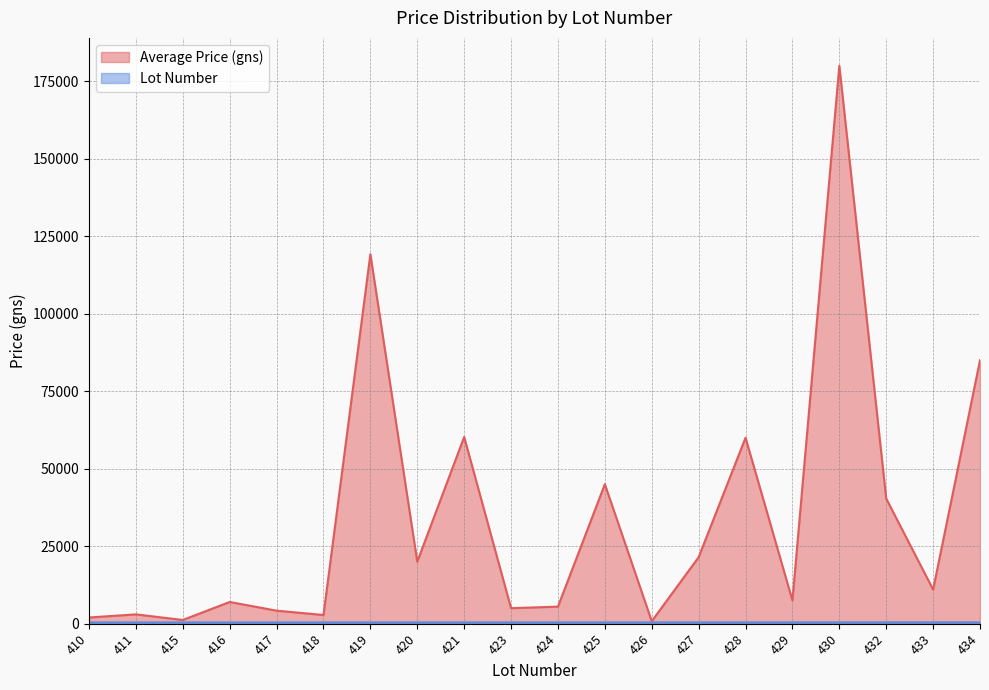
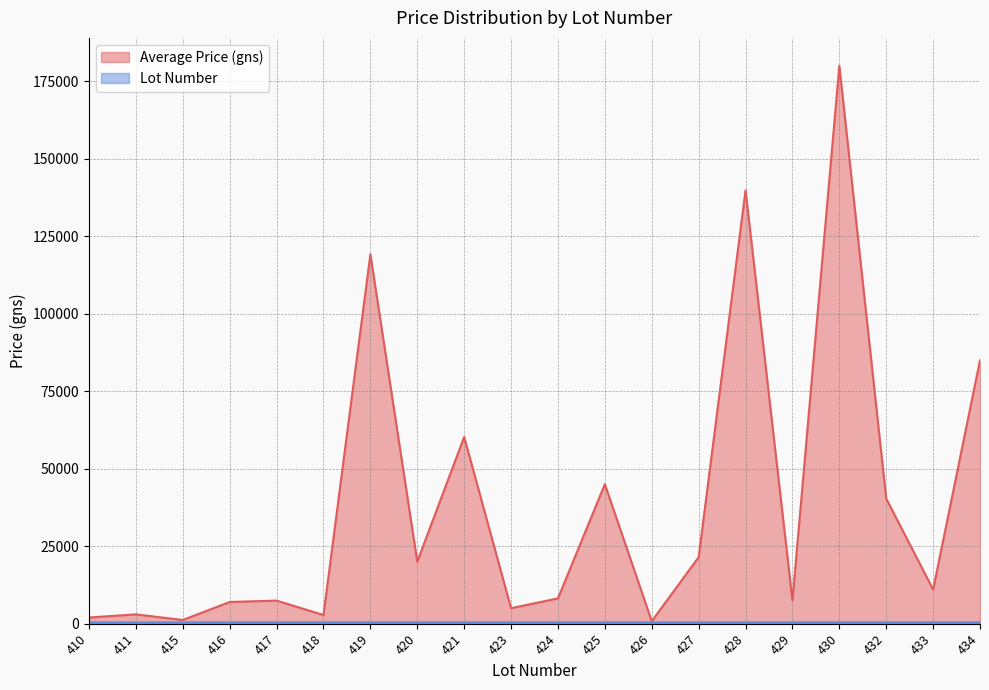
Average Price (gns), 417: 4000 -> 7000
Average Price (gns), 424: 6000 -> 8000
Average Price (gns), 428: 60000 -> 140000
